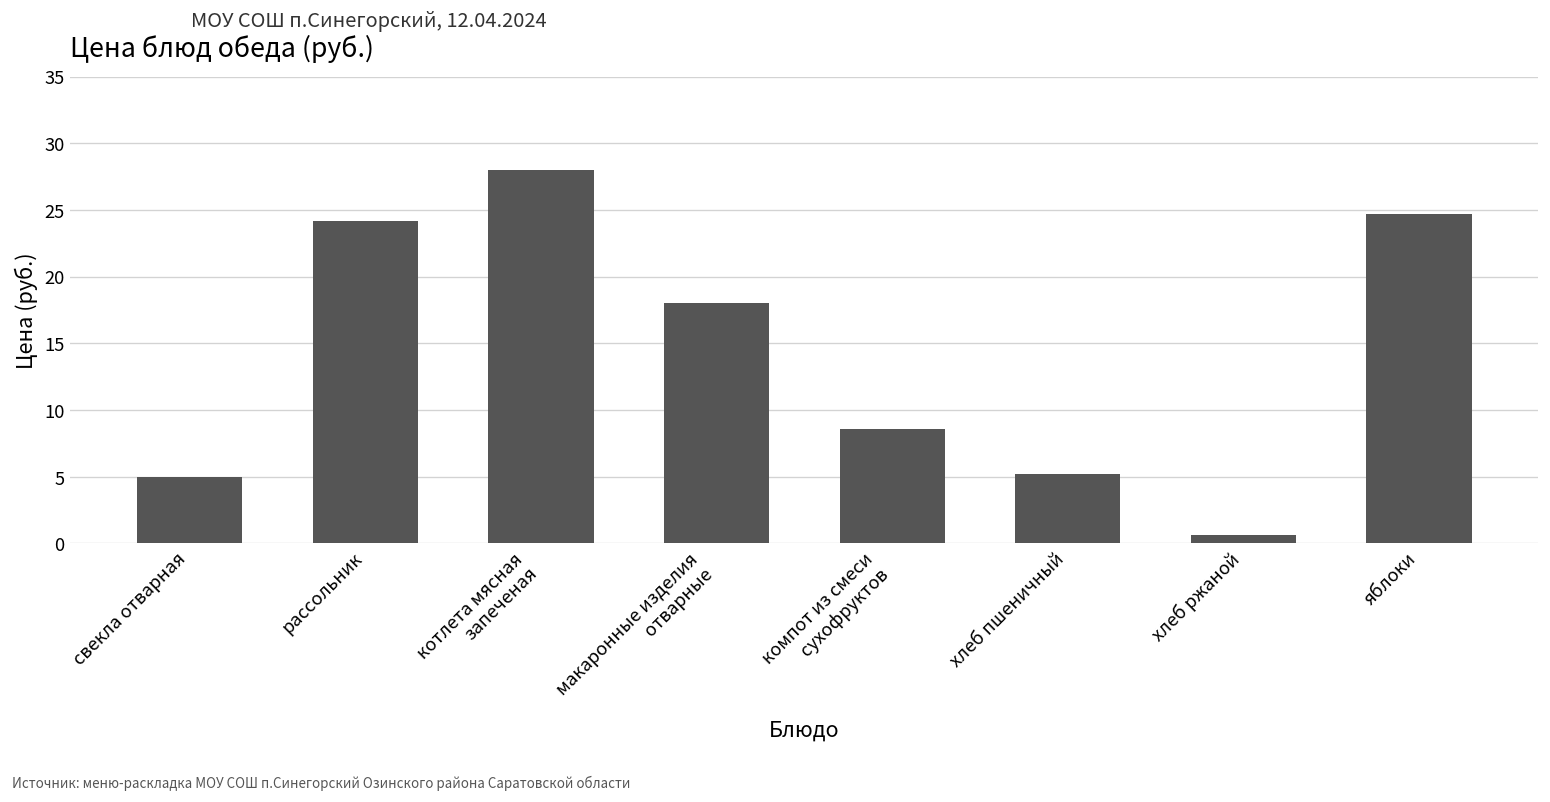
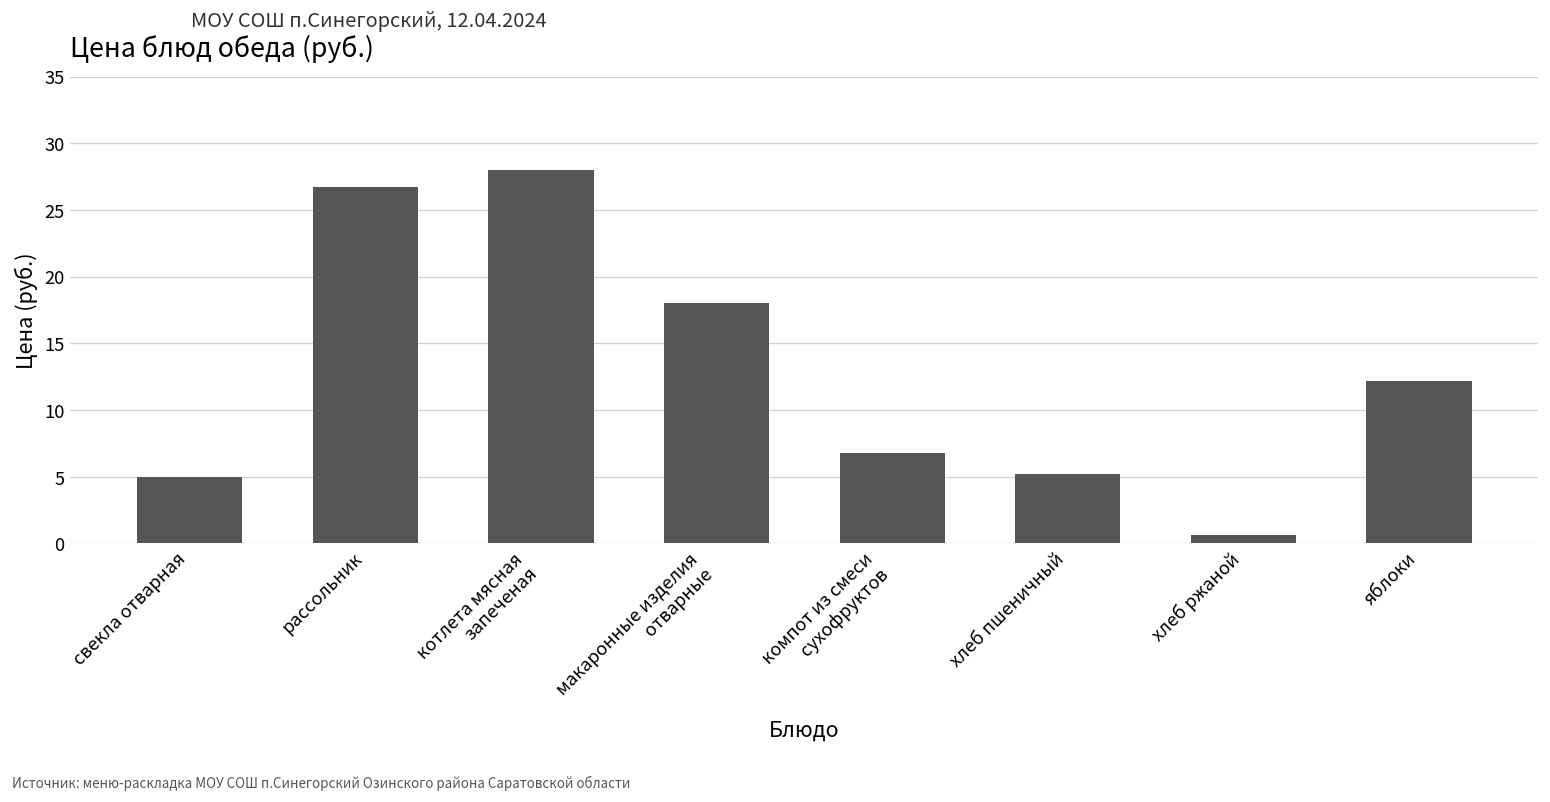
рассольник: 24.2 -> 26.7
компот из смеси сухофруктов: 8.6 -> 6.8
яблоки: 24.7 -> 12.2
